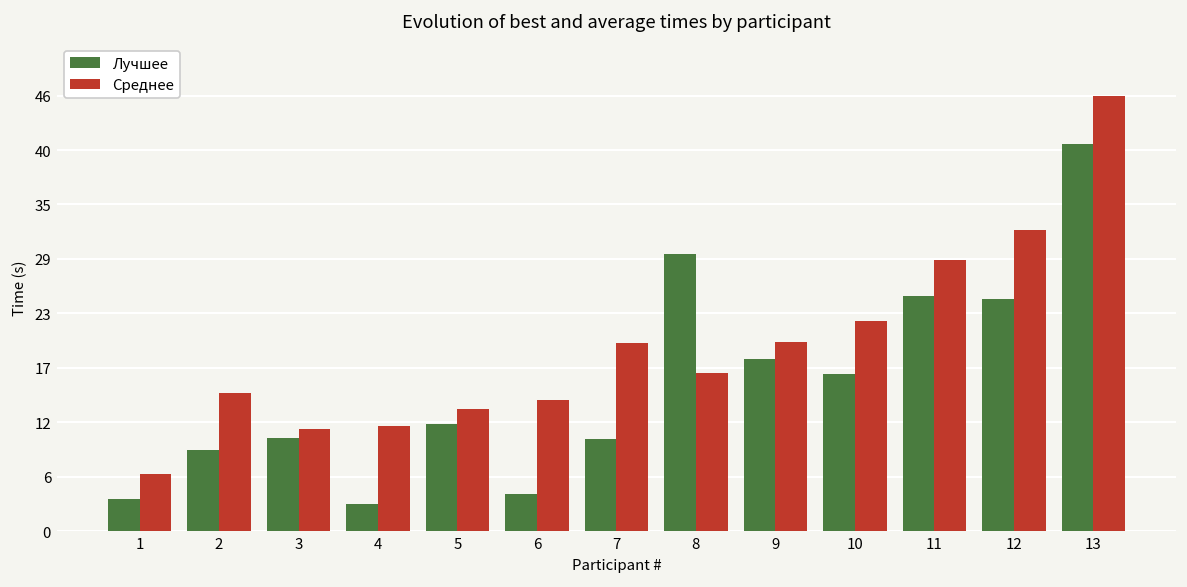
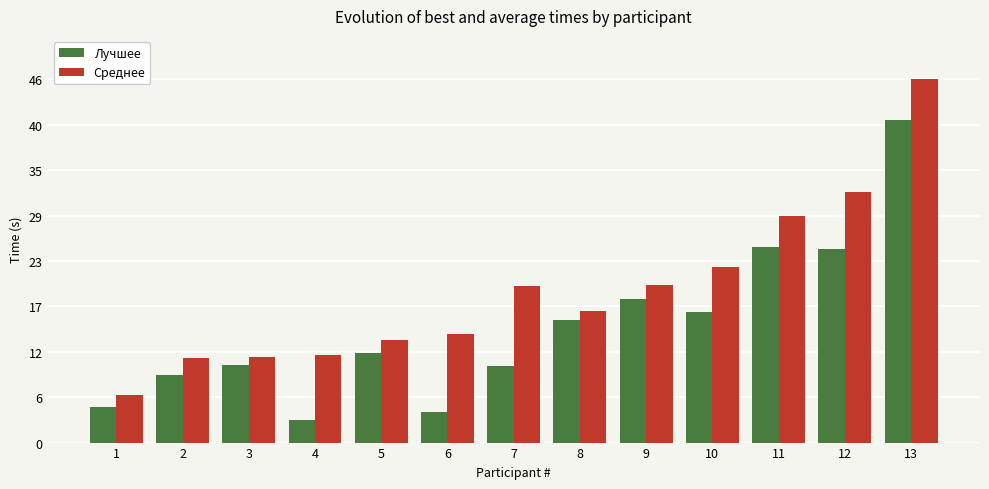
Лучшее, 1: 3 -> 4
Среднее, 2: 15 -> 11
Лучшее, 8: 29 -> 16
